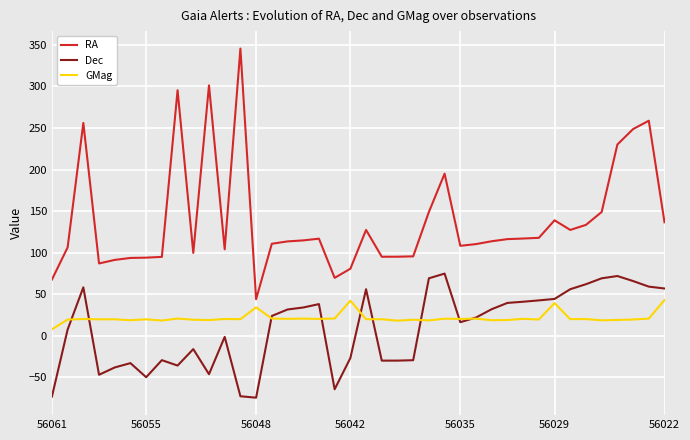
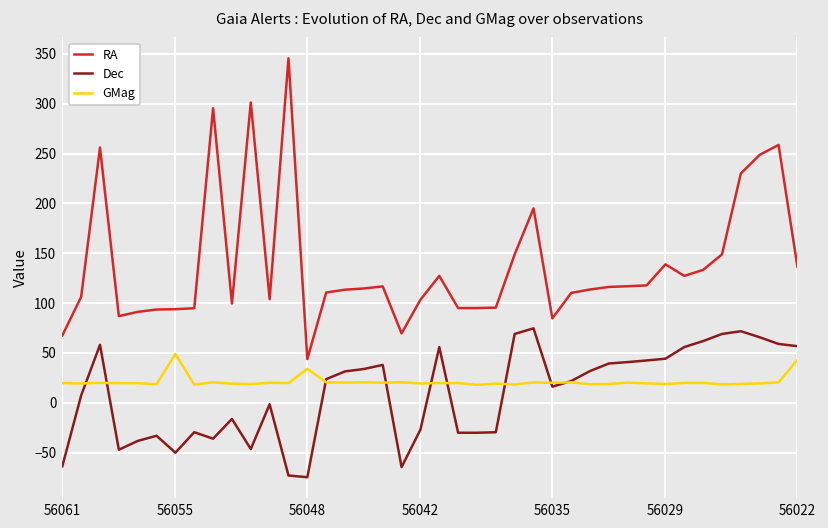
Dec, 56061: -70 -> -60
GMag, 56061: 10 -> 20
GMag, 56055: 20 -> 50
RA, 56042: 80 -> 100
GMag, 56042: 40 -> 20
RA, 56035: 110 -> 80
GMag, 56029: 40 -> 20
